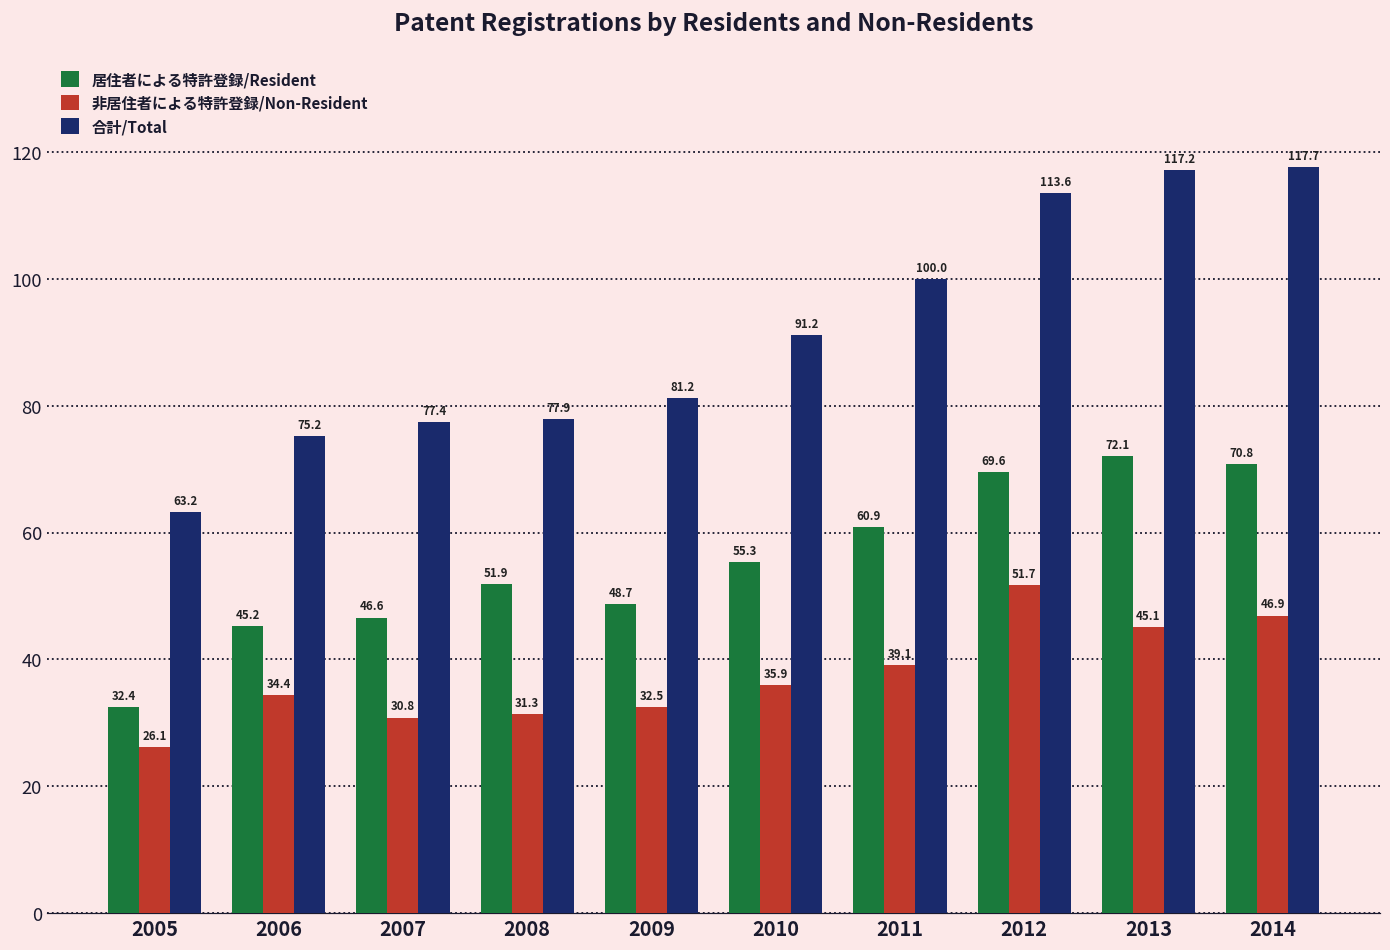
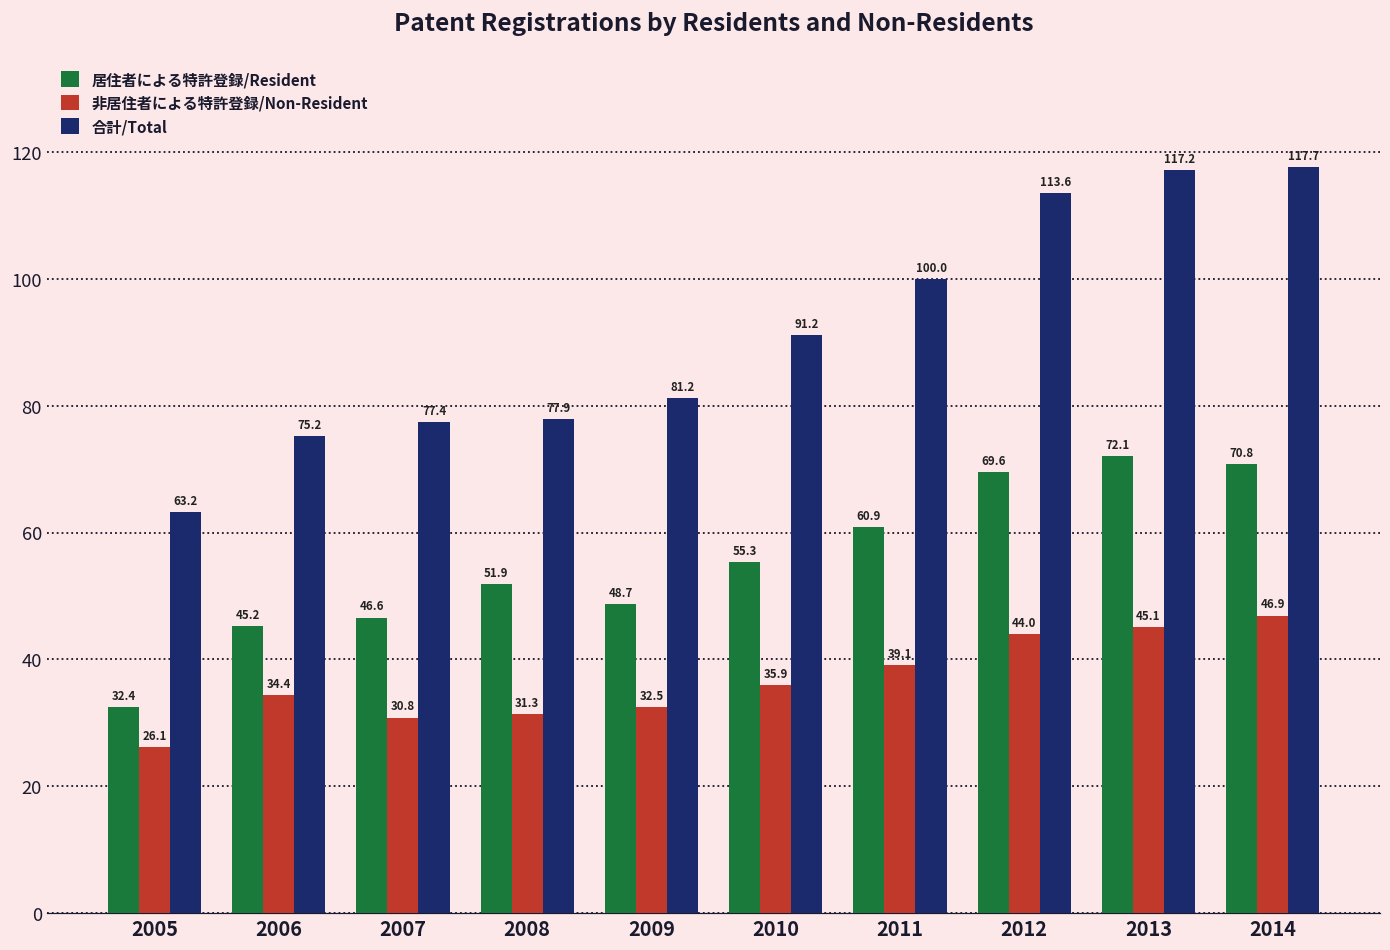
非居住者による特許登録/Non-Resident, 2012: 51.7 -> 44.0
